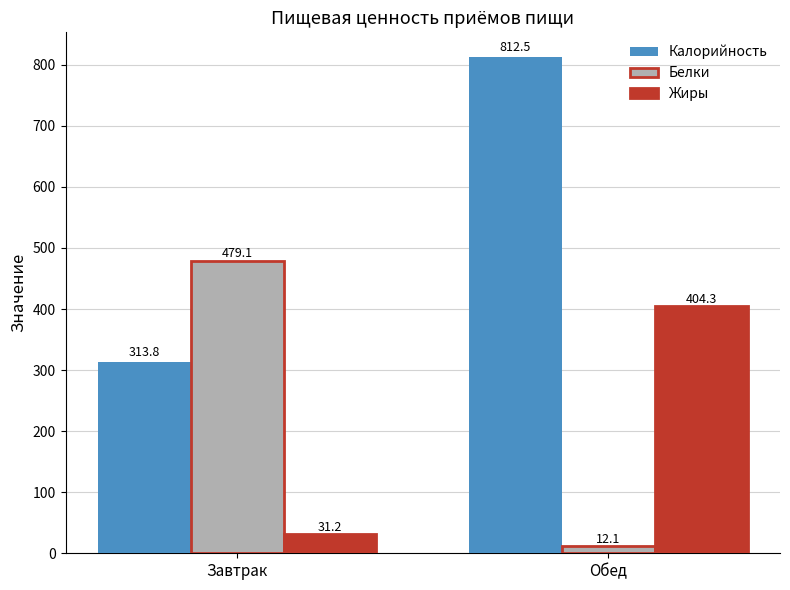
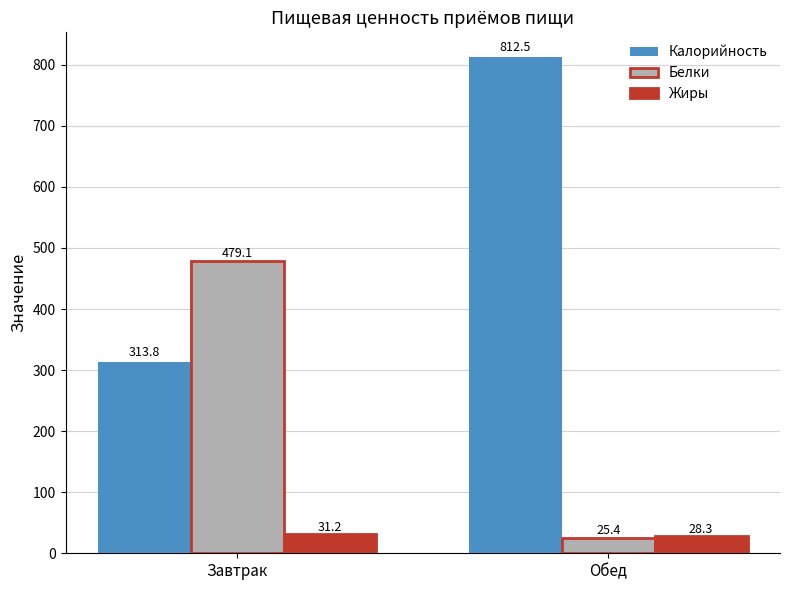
Белки, Обед: 12.1 -> 25.4
Жиры, Обед: 404.3 -> 28.3
